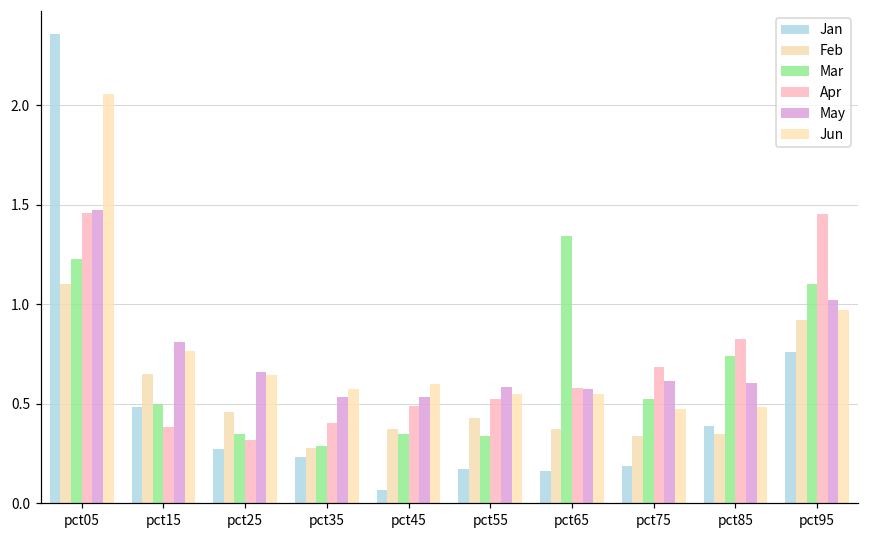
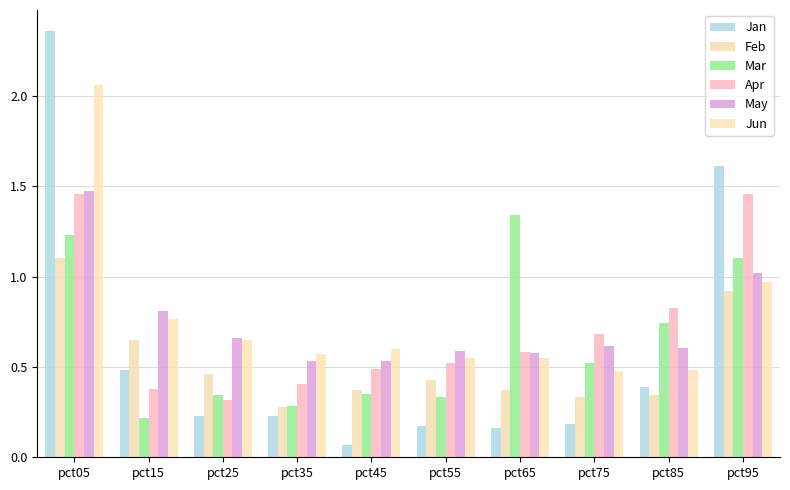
Mar, pct15: 0.50 -> 0.22
Jan, pct25: 0.27 -> 0.23
Jan, pct95: 0.76 -> 1.61
